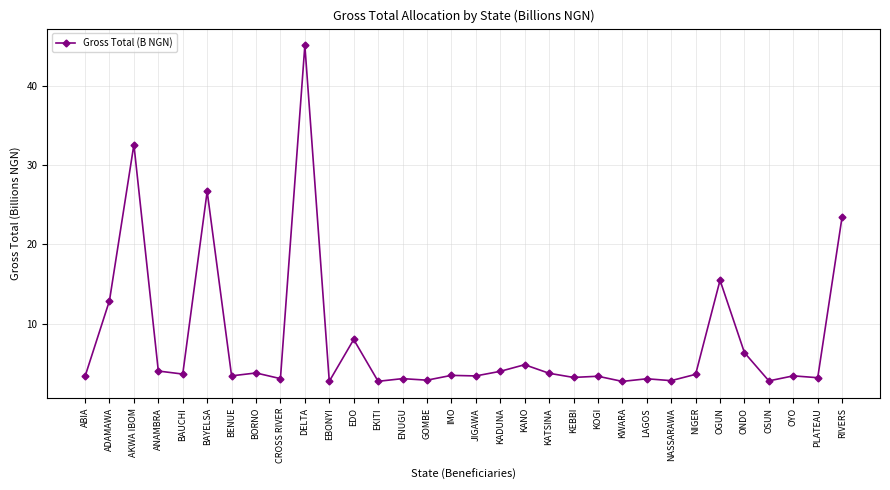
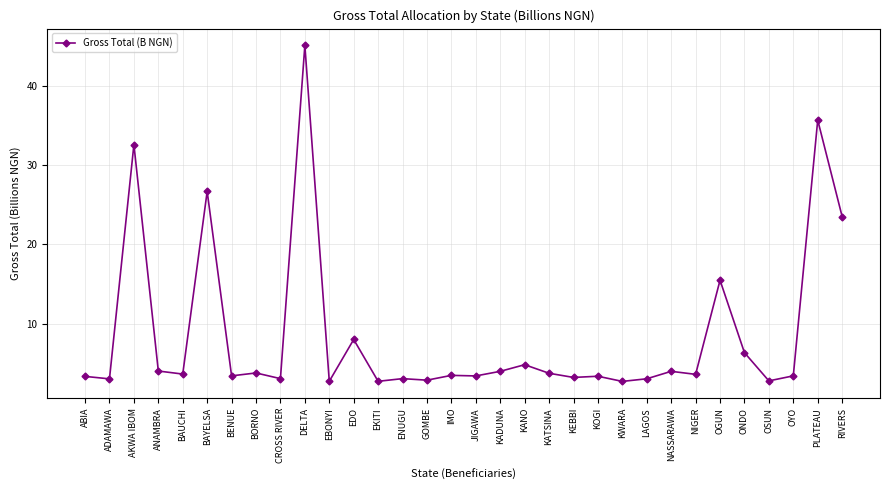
ADAMAWA: 13 -> 3
NASSARAWA: 3 -> 4
PLATEAU: 3 -> 36
